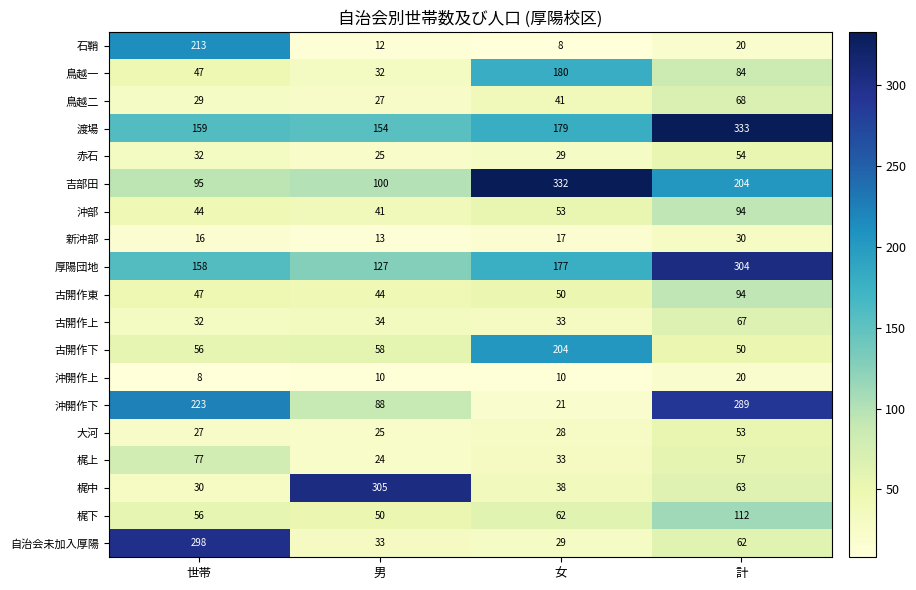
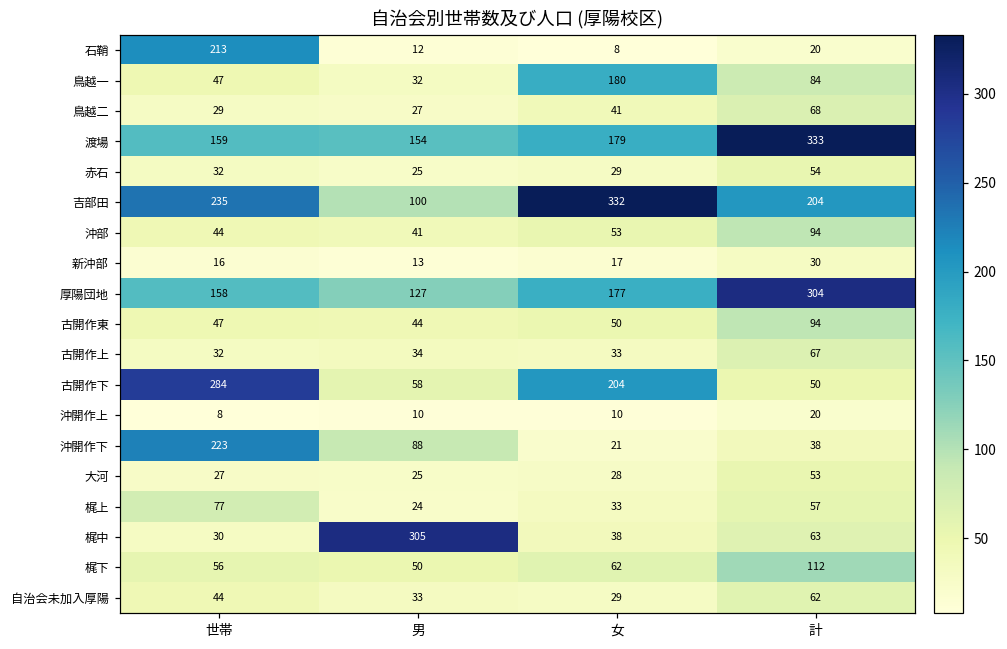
吉部田, 世帯: 95 -> 235
古開作下, 世帯: 56 -> 284
沖開作下, 計: 289 -> 38
自治会未加入厚陽, 世帯: 298 -> 44
